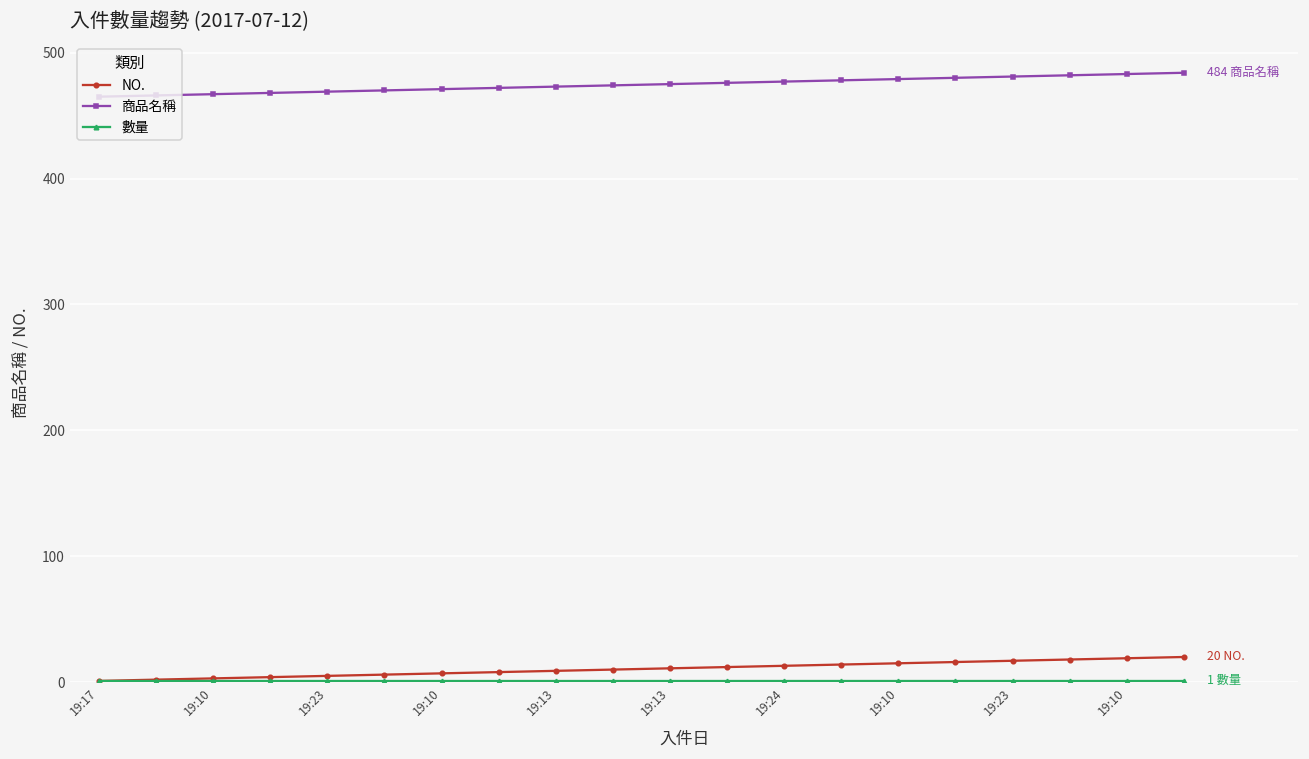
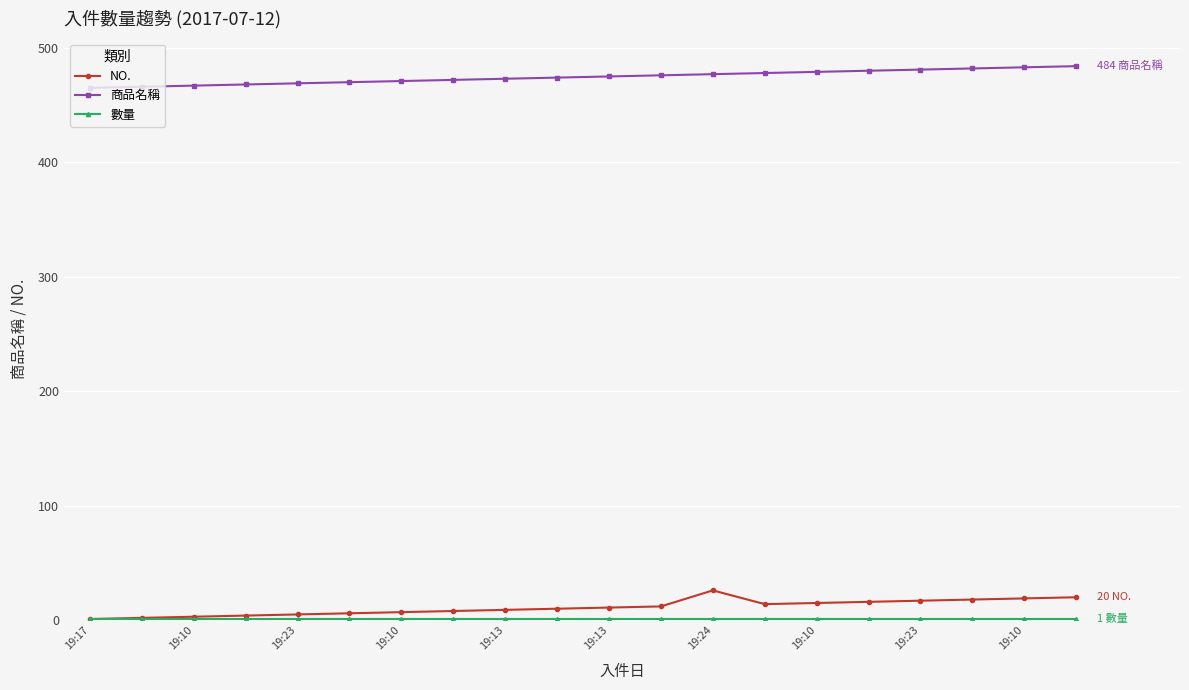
NO., 19:24: 13 -> 26
